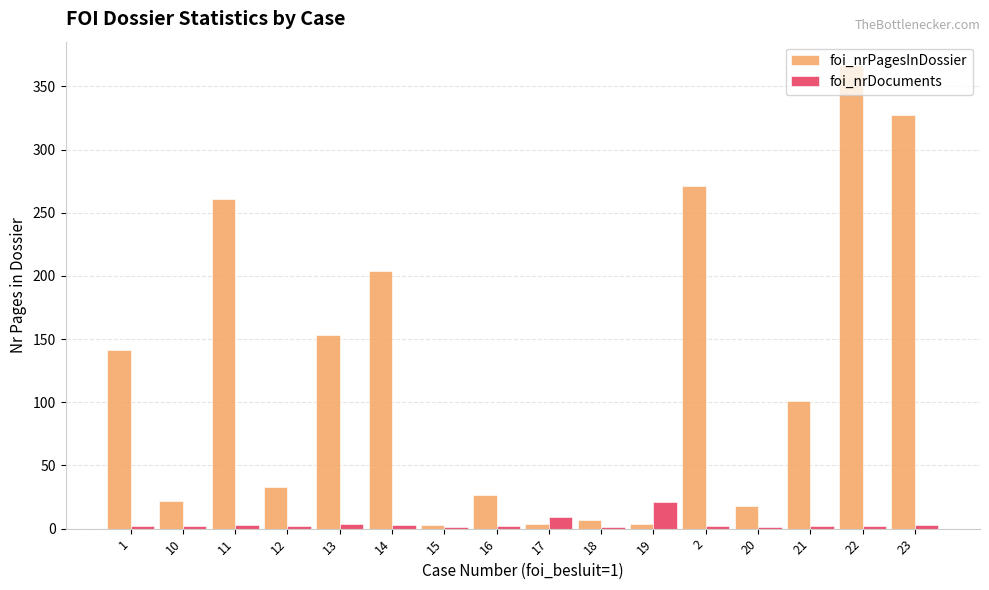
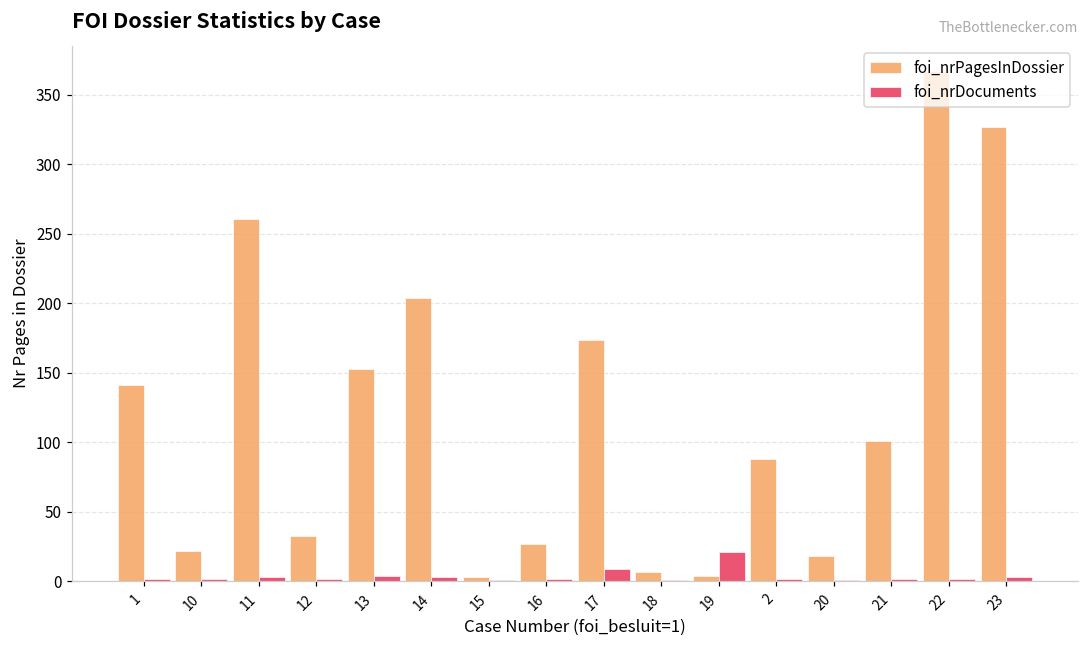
foi_nrPagesInDossier, 17: 4 -> 174
foi_nrPagesInDossier, 2: 271 -> 88
